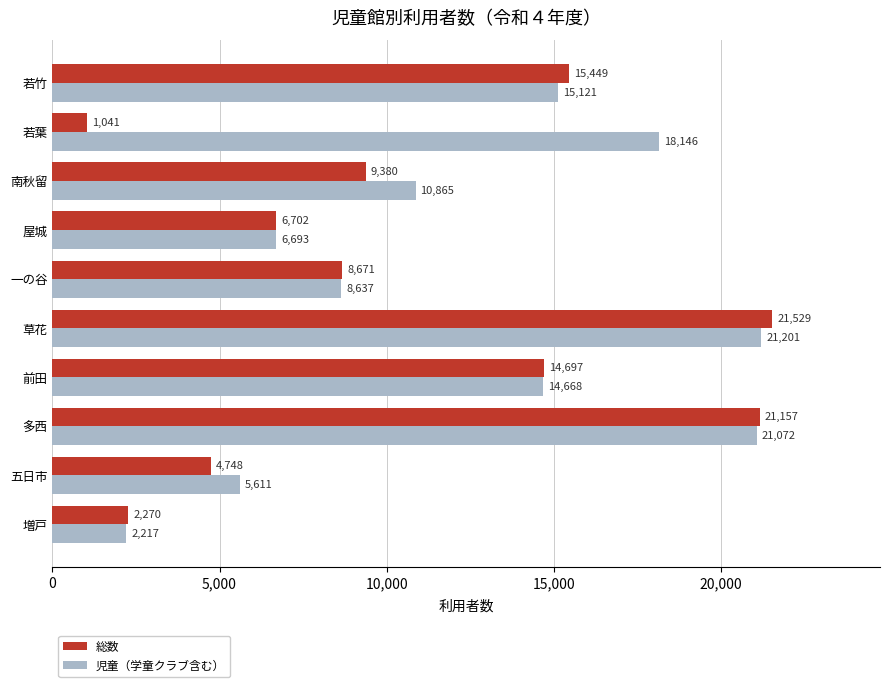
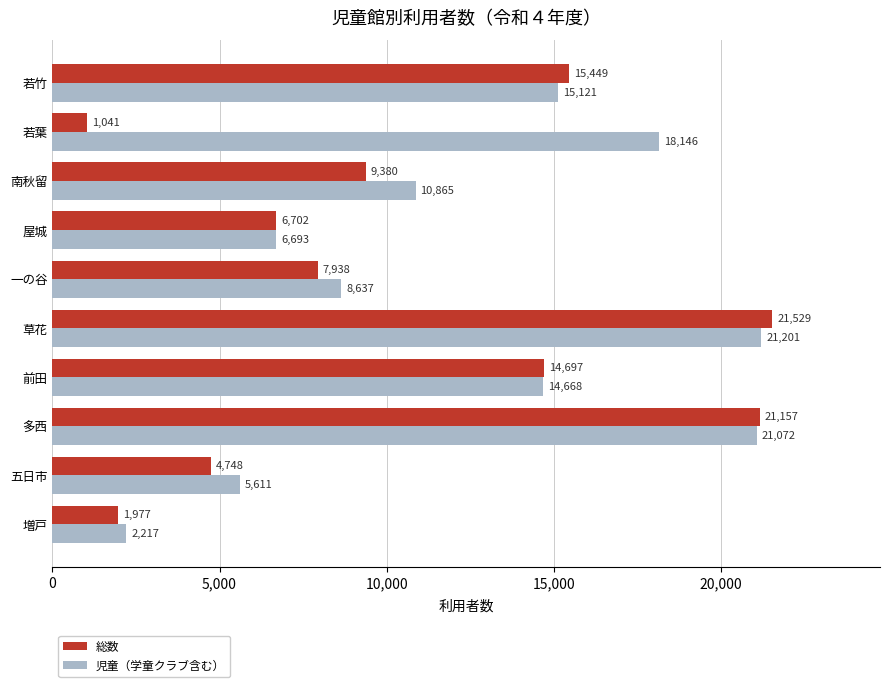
総数, 一の谷: 8,671 -> 7,938
総数, 増戸: 2,270 -> 1,977
